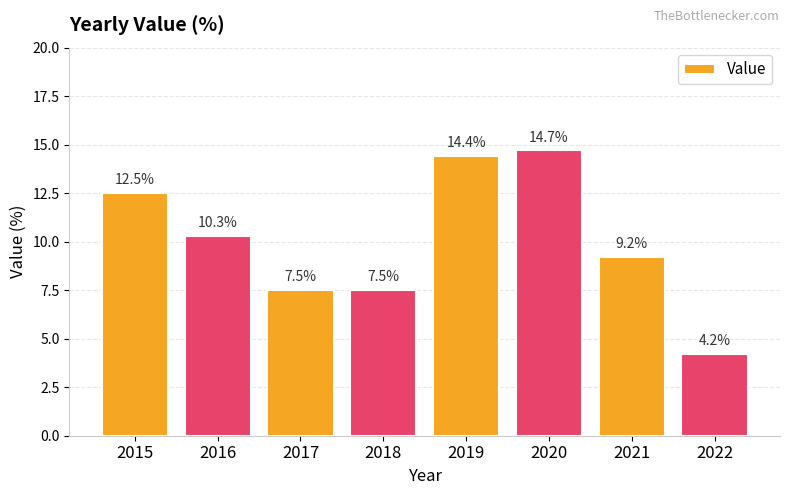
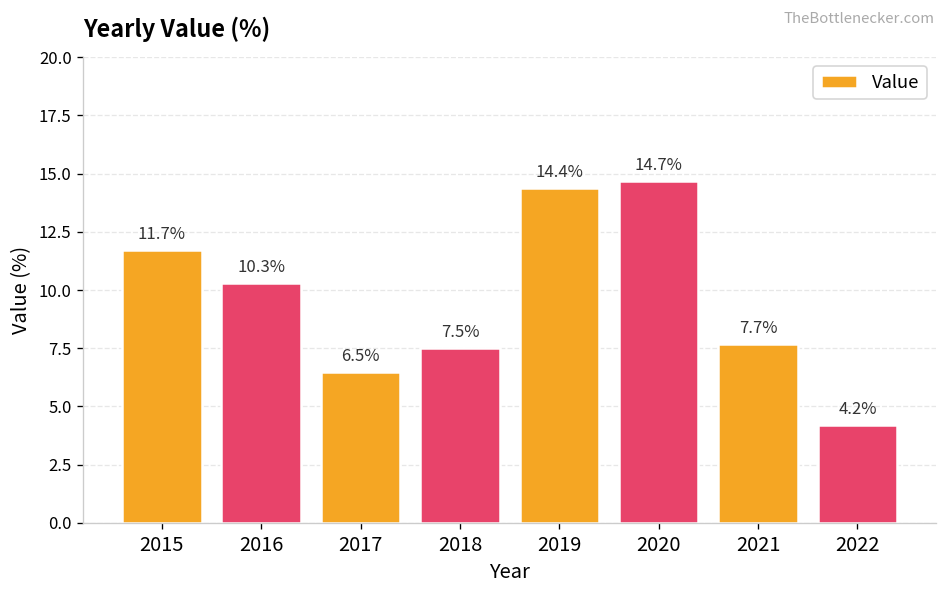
2015: 12.5% -> 11.7%
2017: 7.5% -> 6.5%
2021: 9.2% -> 7.7%
